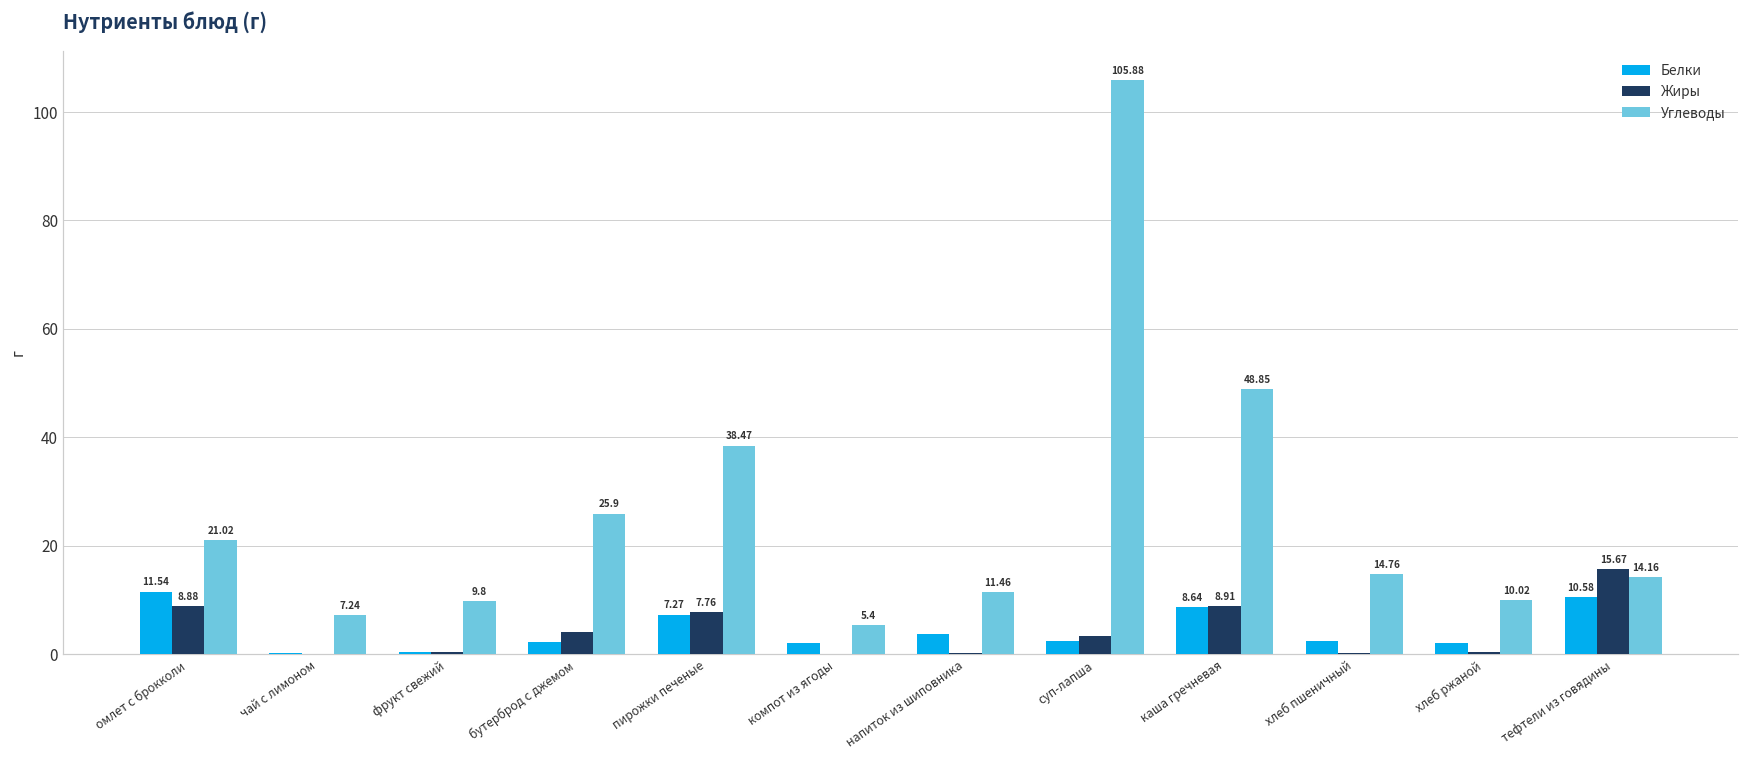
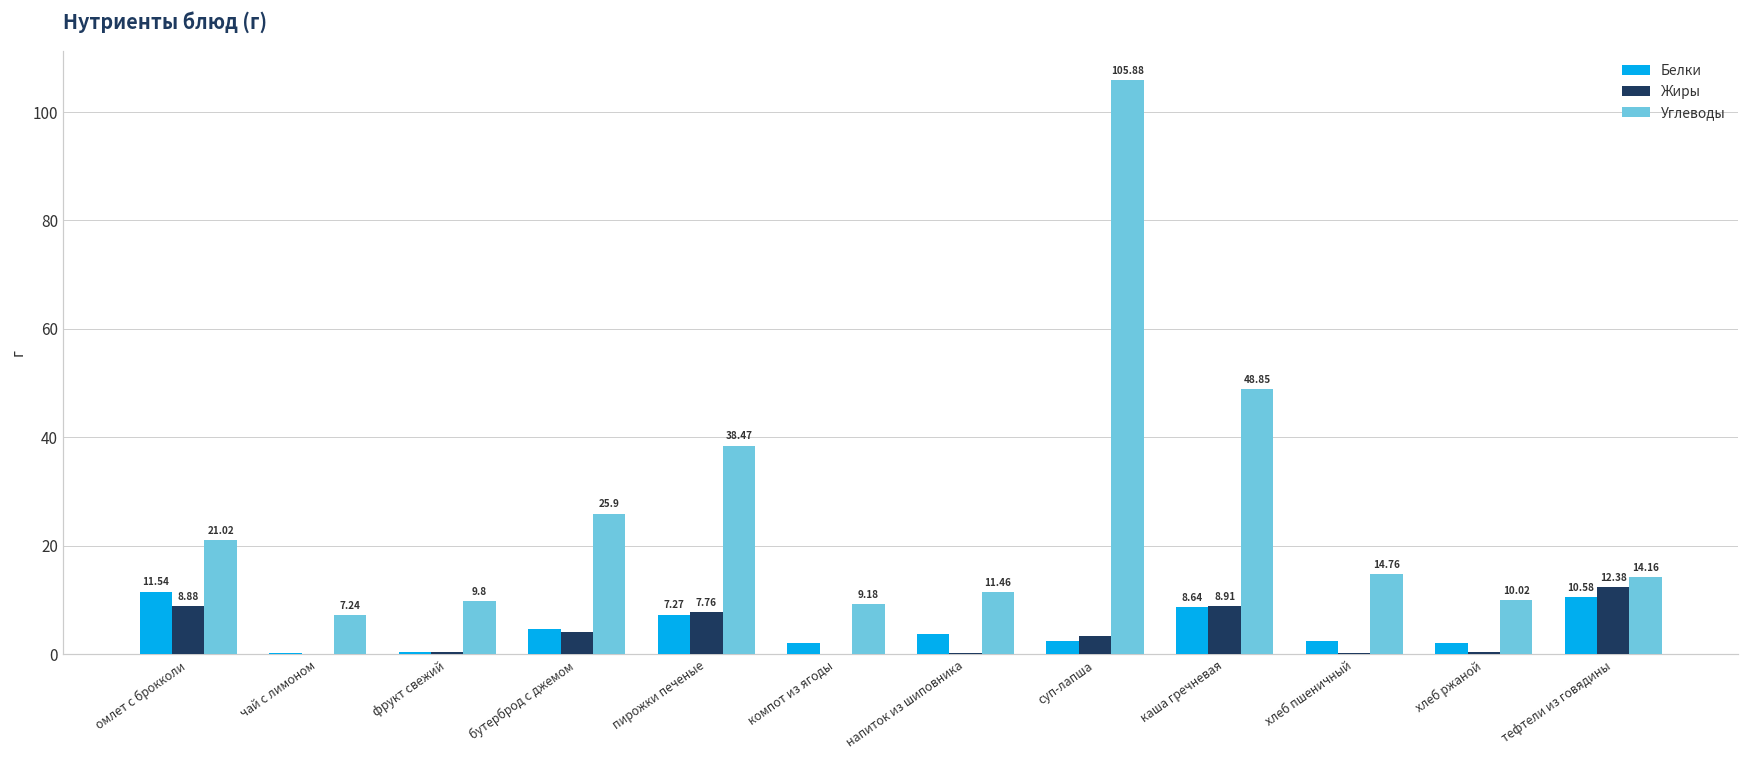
Белки, бутерброд с джемом: 2 -> 5
Углеводы, компот из ягоды: 5.4 -> 9.18
Жиры, тефтели из говядины: 15.67 -> 12.38
